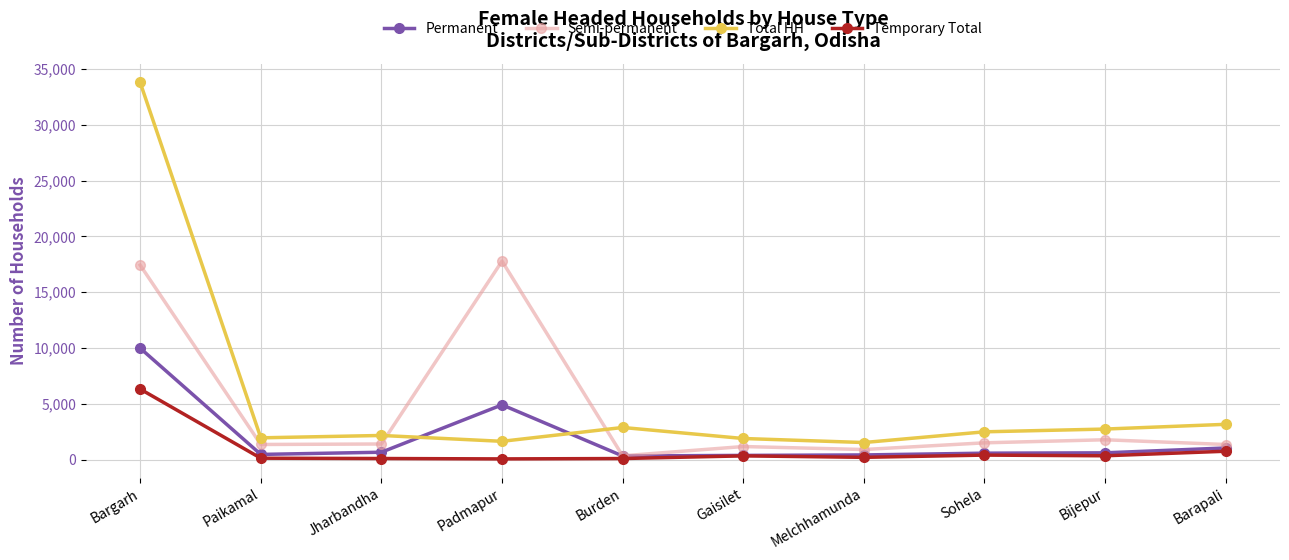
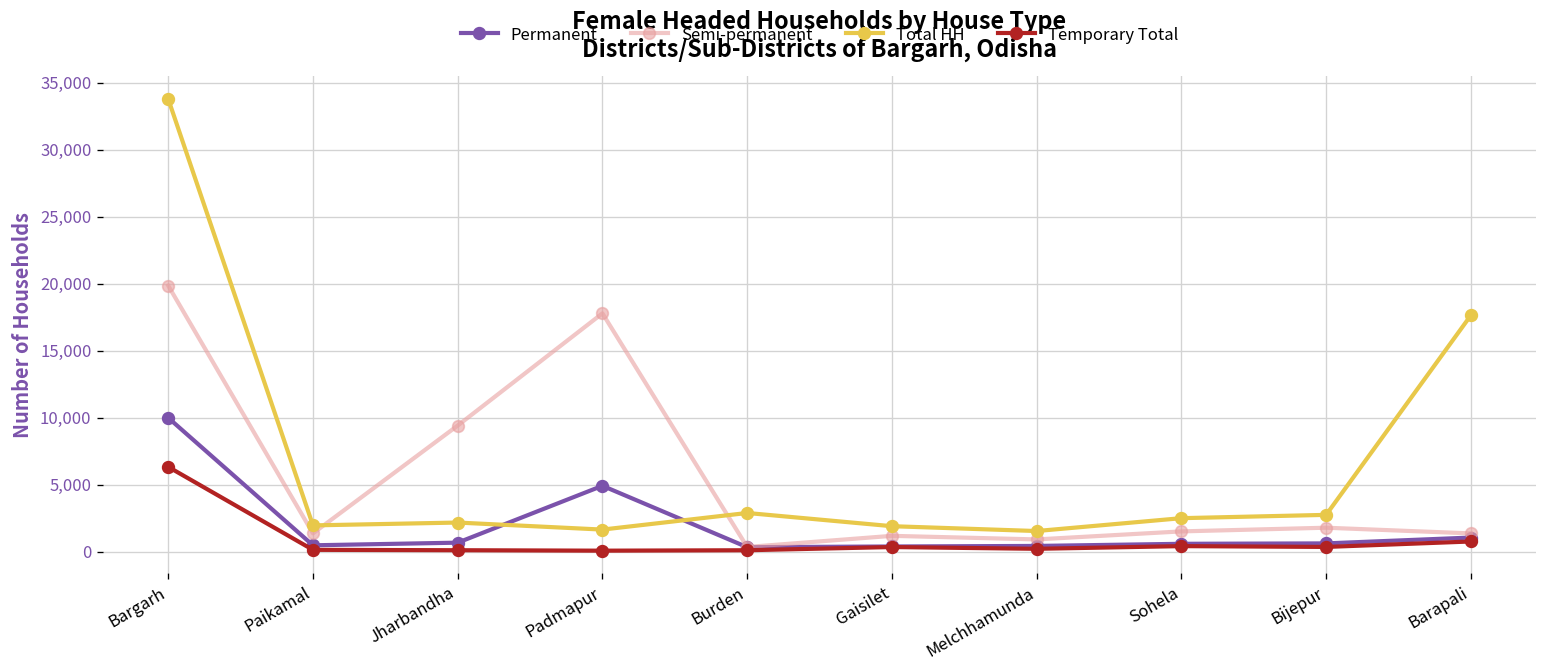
Semi-permanent, Bargarh: 17,400 -> 19,900
Semi-permanent, Jharbandha: 1,400 -> 9,400
Total HH, Barapali: 3,200 -> 17,600
